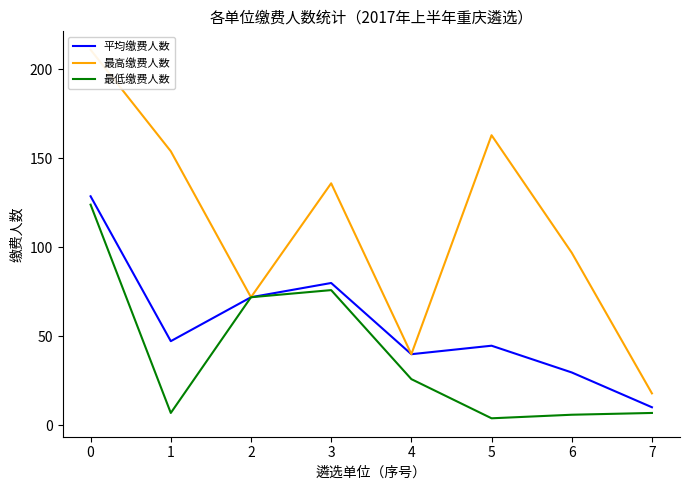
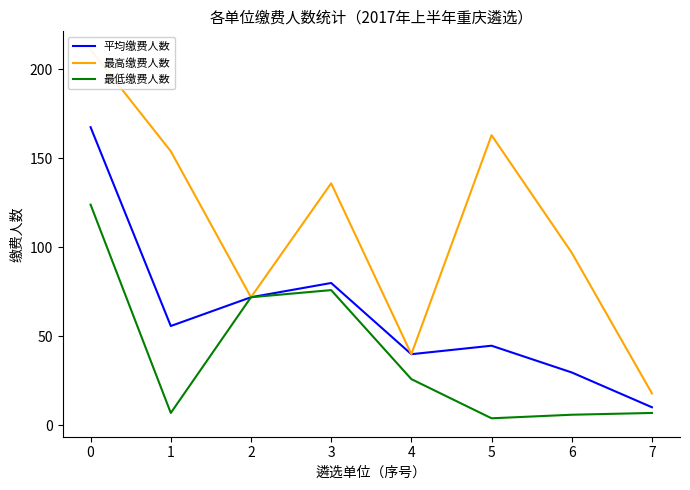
平均缴费人数, 0: 129 -> 168
平均缴费人数, 1: 47 -> 56
